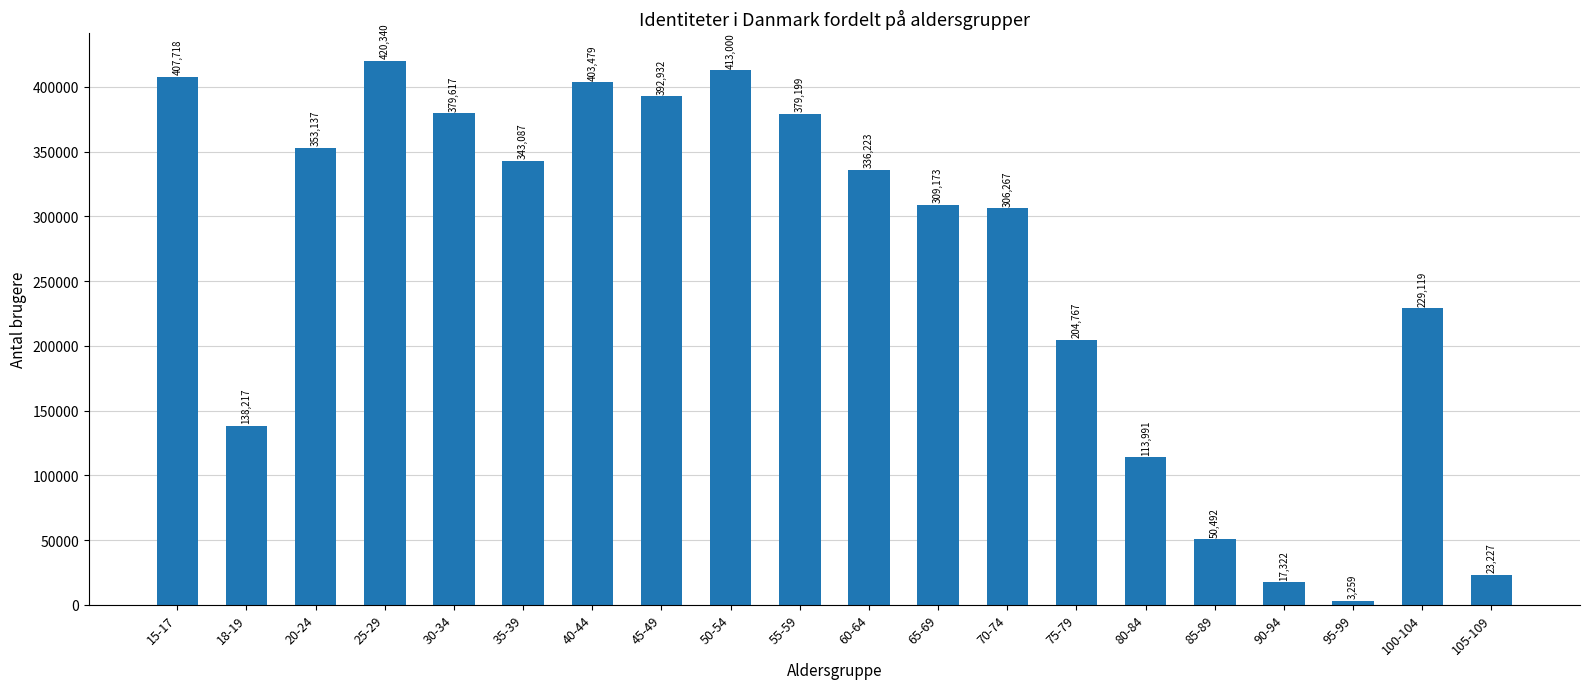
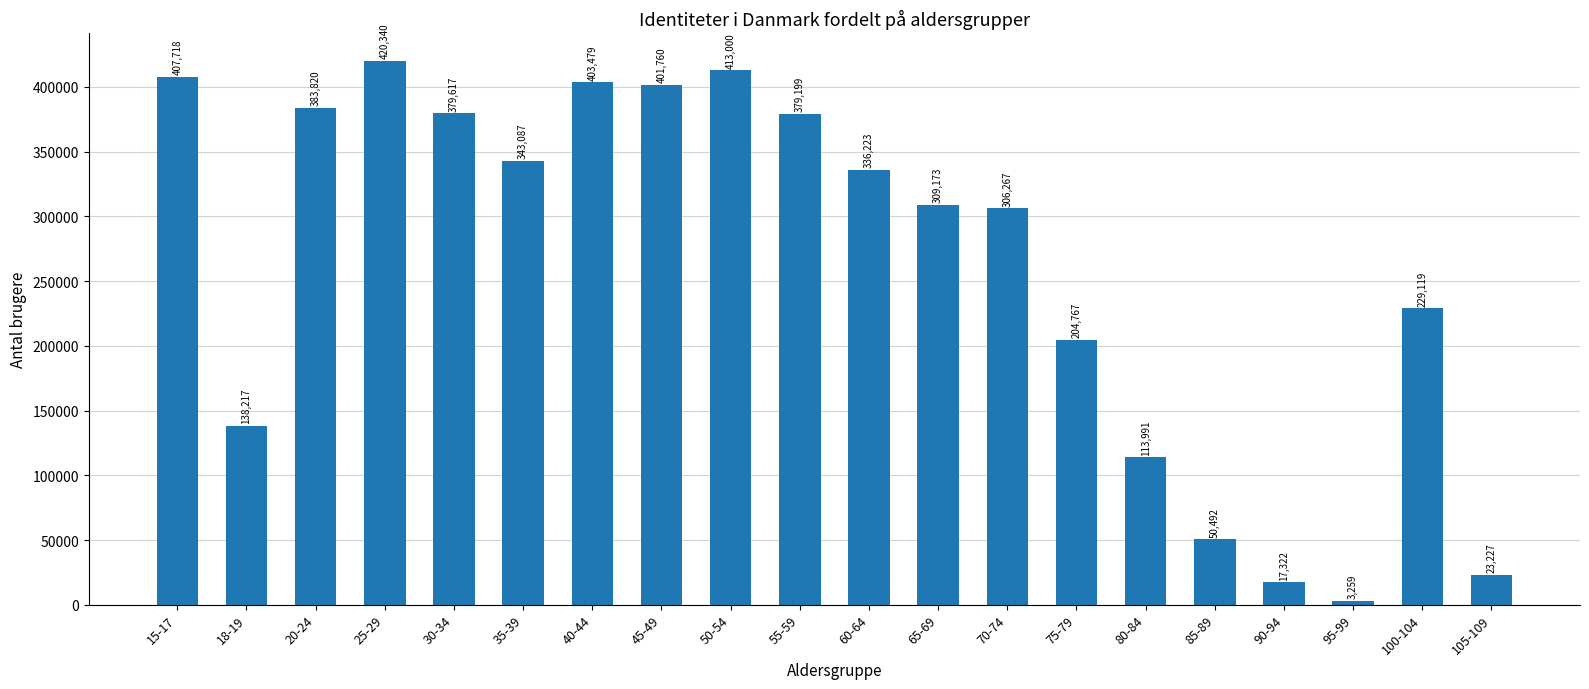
20-24: 353,137 -> 383,820
45-49: 392,932 -> 401,760
